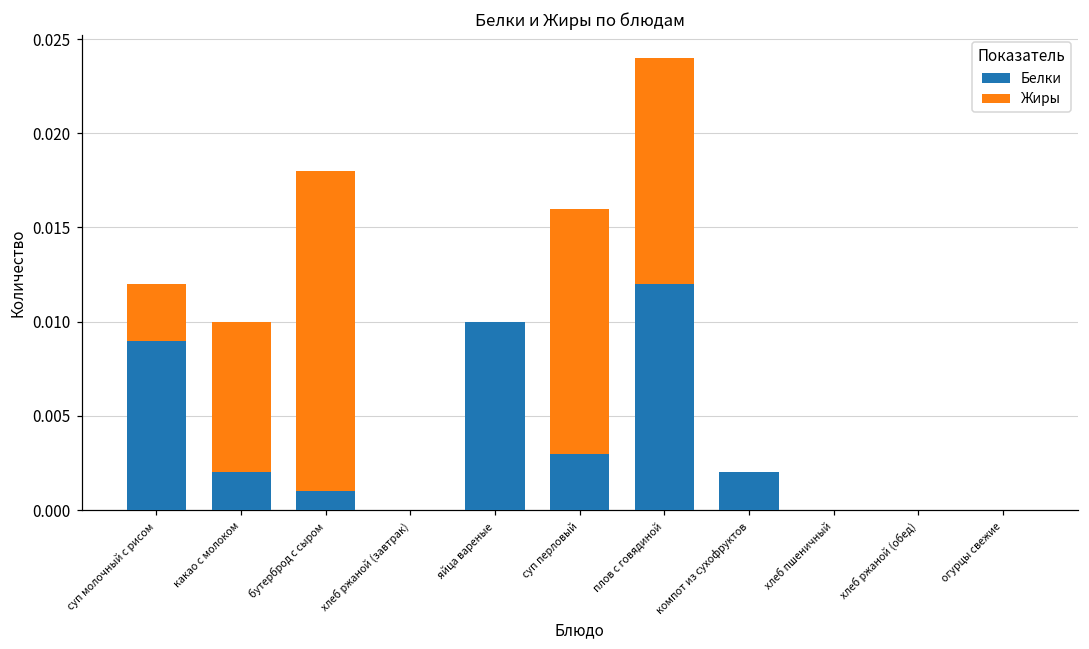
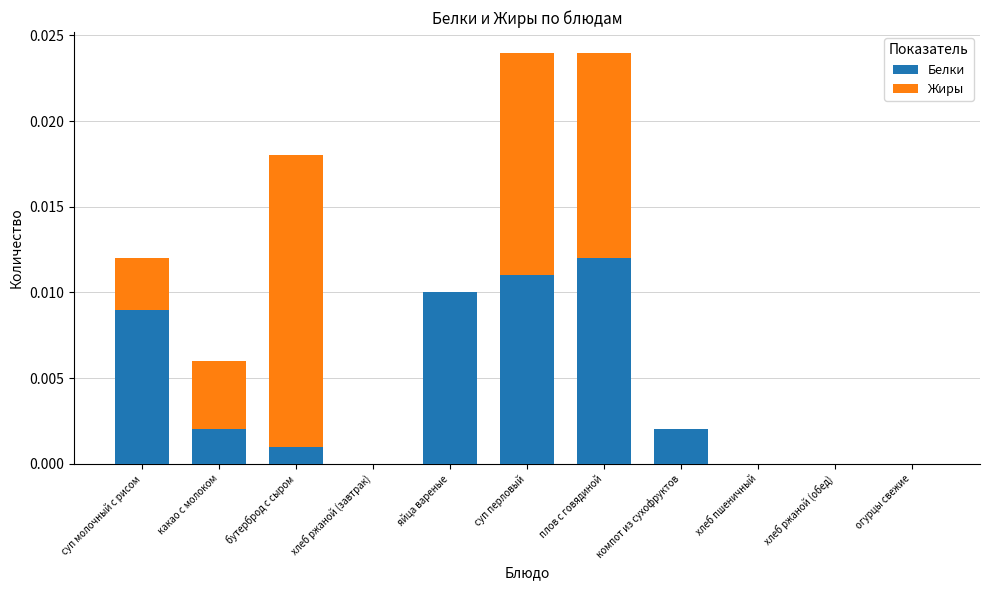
Жиры, какао с молоком: 0.008 -> 0.004
Белки, суп перловый: 0.003 -> 0.011
